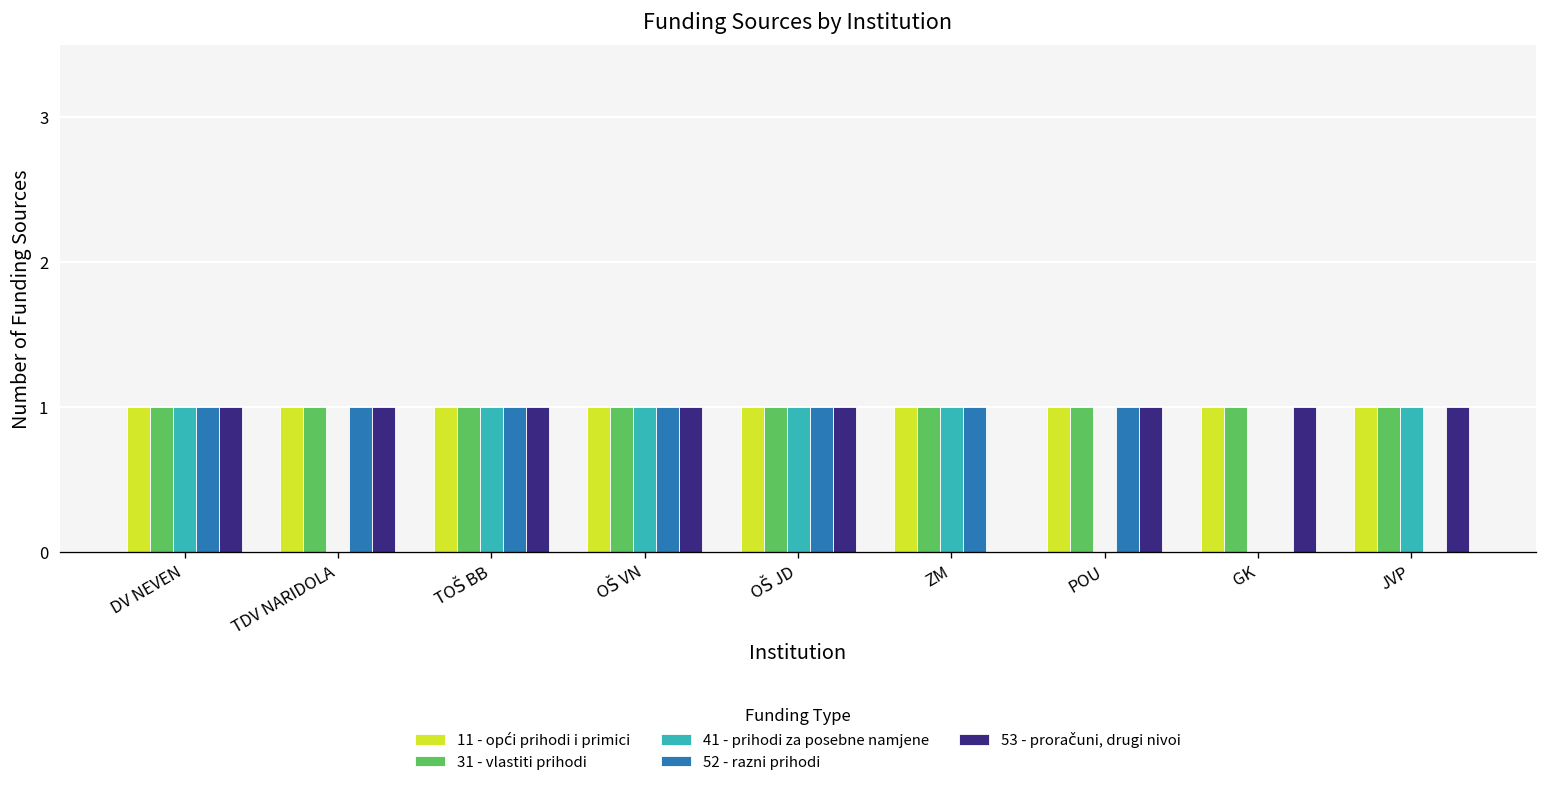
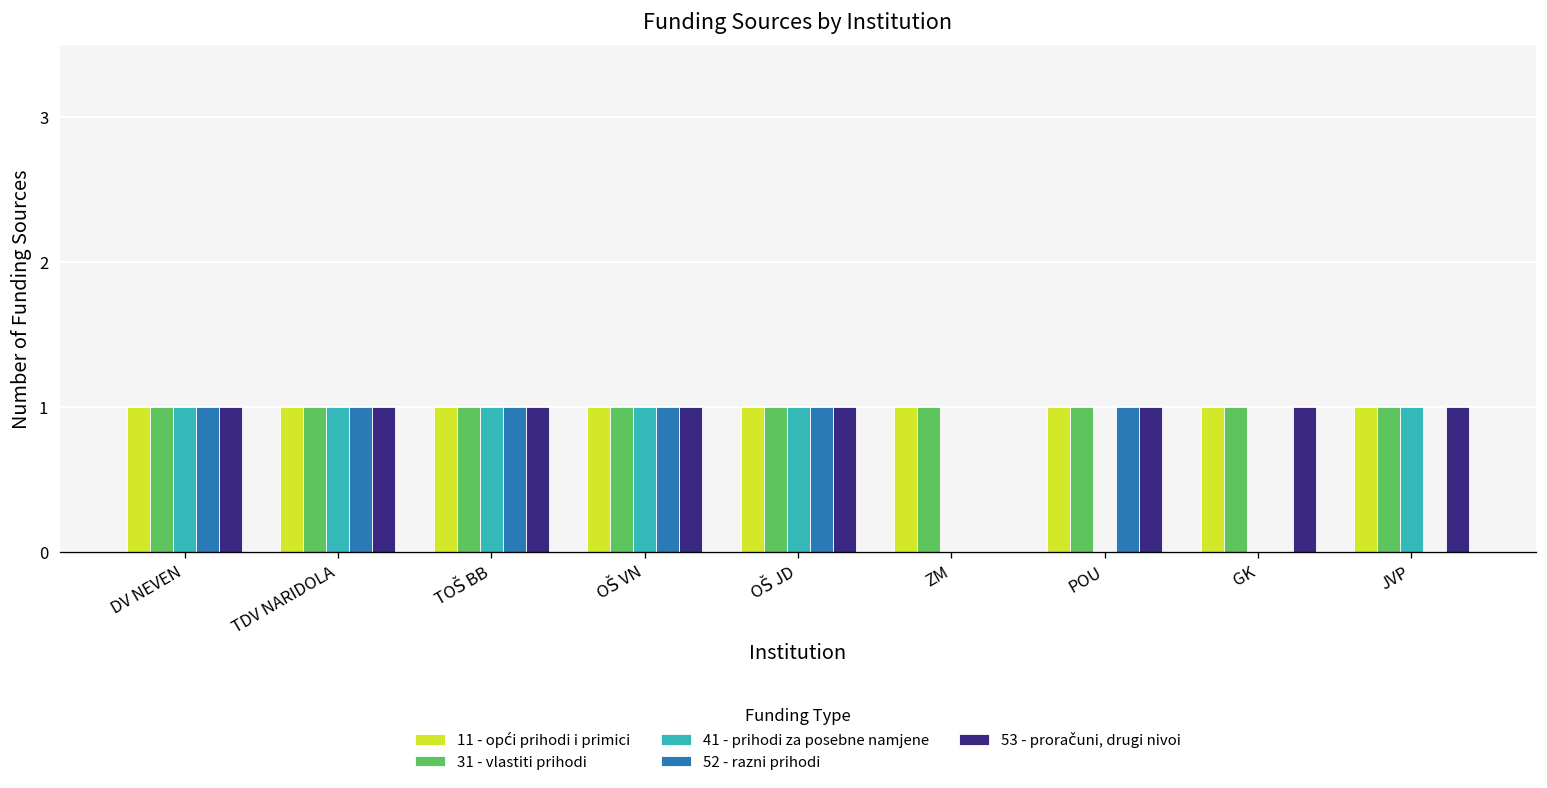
41 - prihodi za posebne namjene, TDV NARIDOLA: 0 -> 1
41 - prihodi za posebne namjene, ZM: 1 -> 0
52 - razni prihodi, ZM: 1 -> 0
